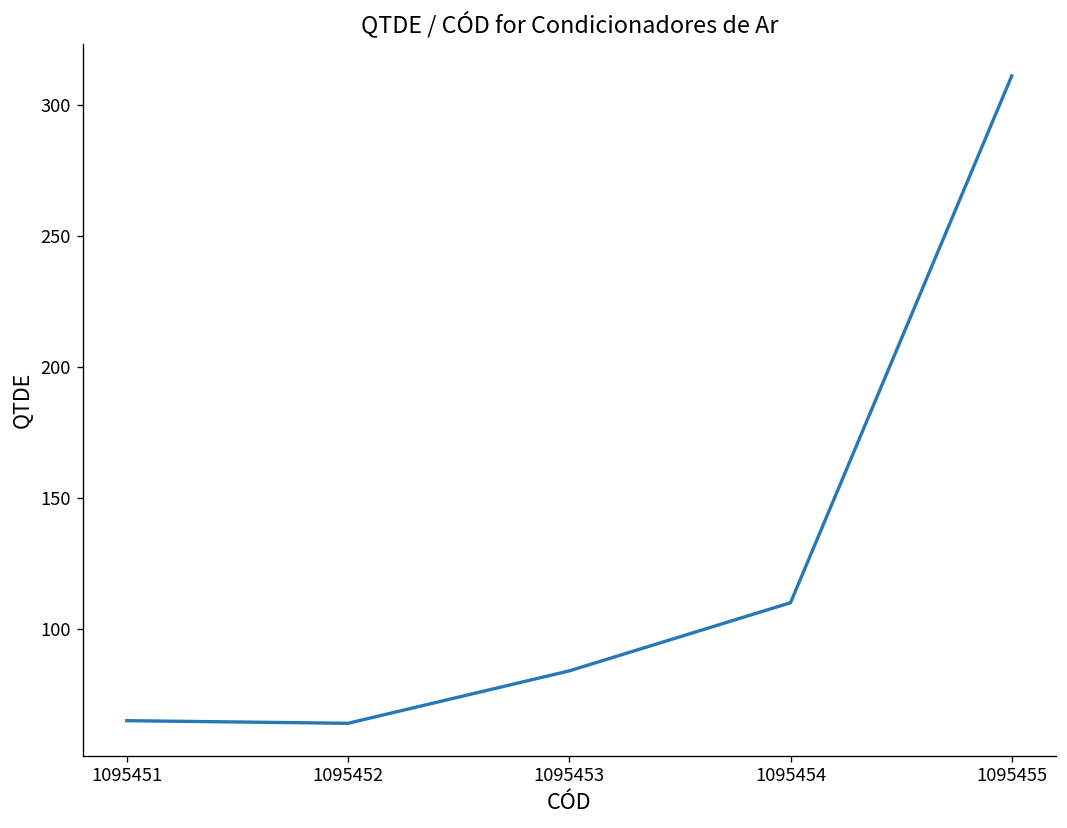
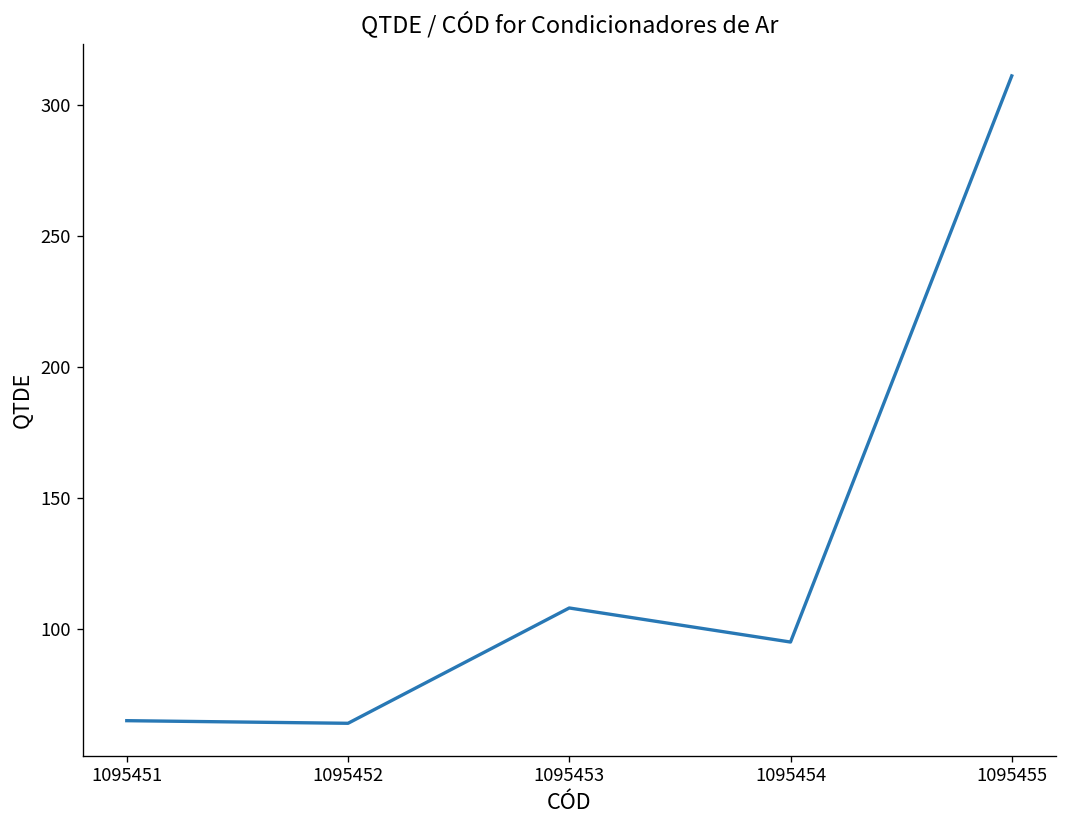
1095453: 84 -> 108
1095454: 110 -> 95
